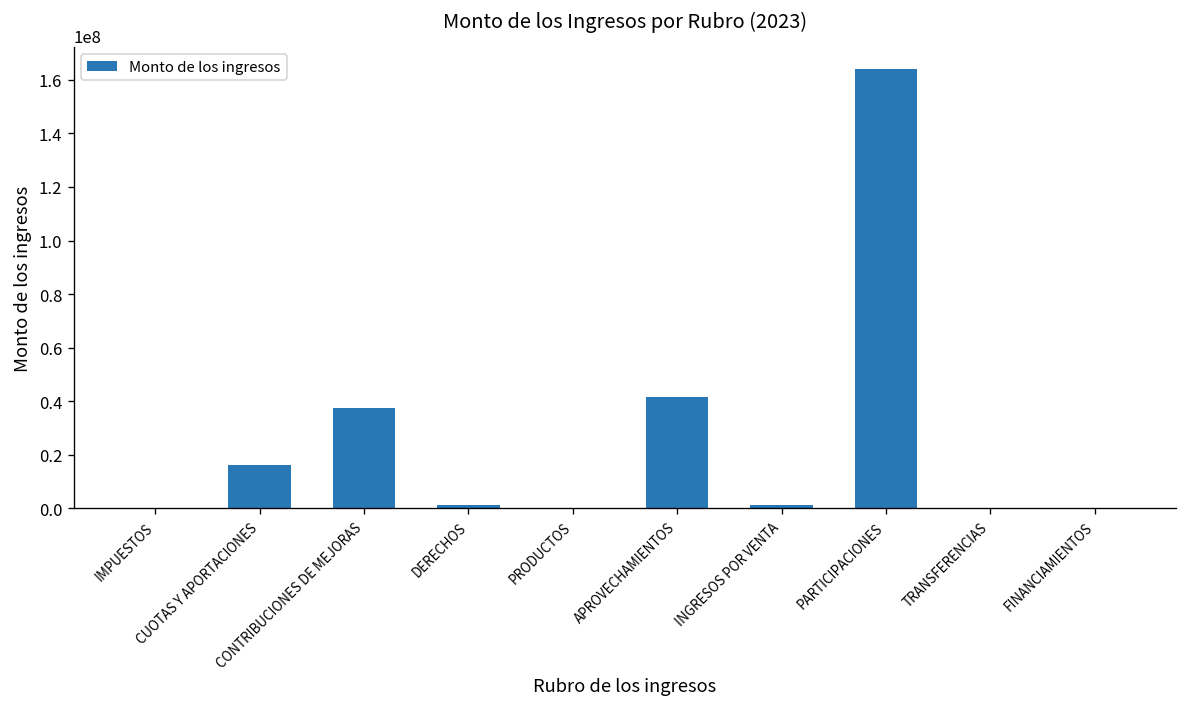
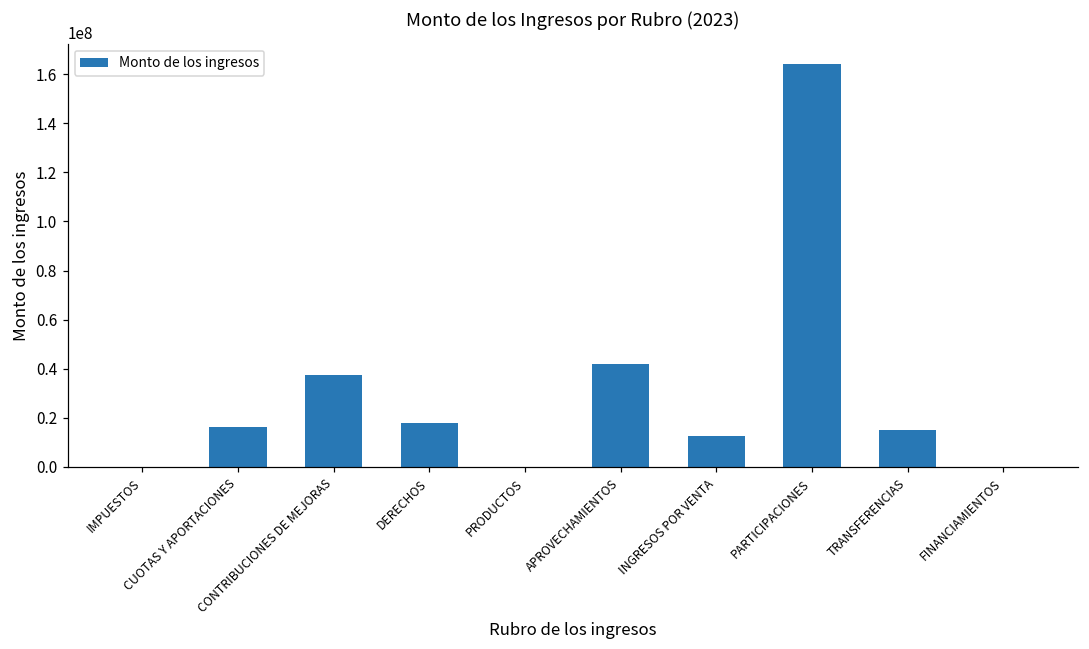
DERECHOS: 1000000 -> 18000000
INGRESOS POR VENTA: 1000000 -> 12000000
TRANSFERENCIAS: 0 -> 15000000
